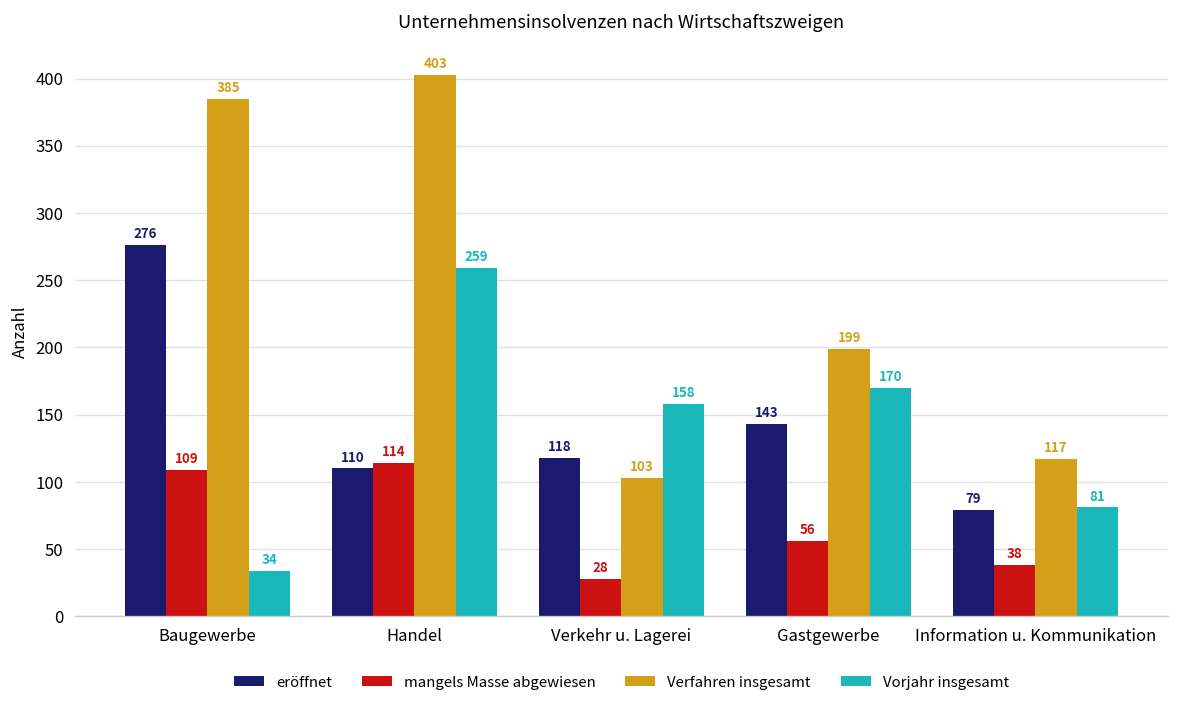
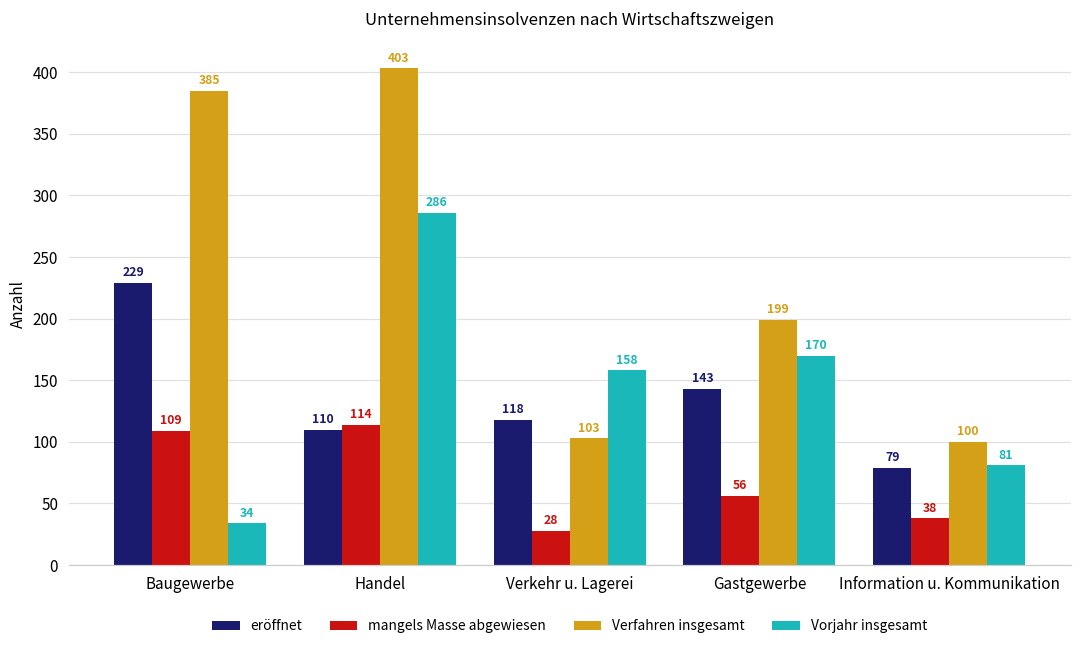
eröffnet, Baugewerbe: 276 -> 229
Vorjahr insgesamt, Handel: 259 -> 286
Verfahren insgesamt, Information u. Kommunikation: 117 -> 100
